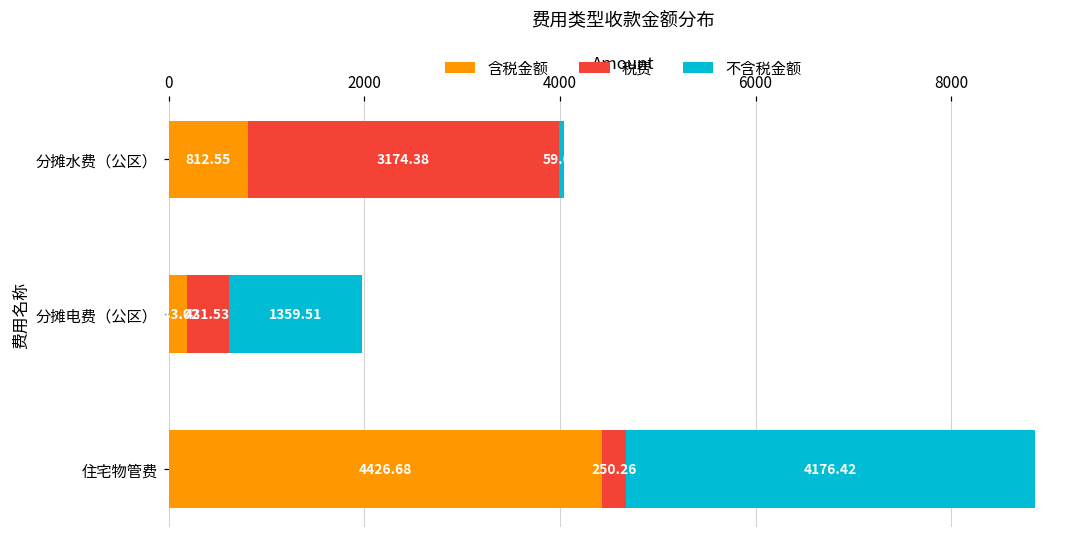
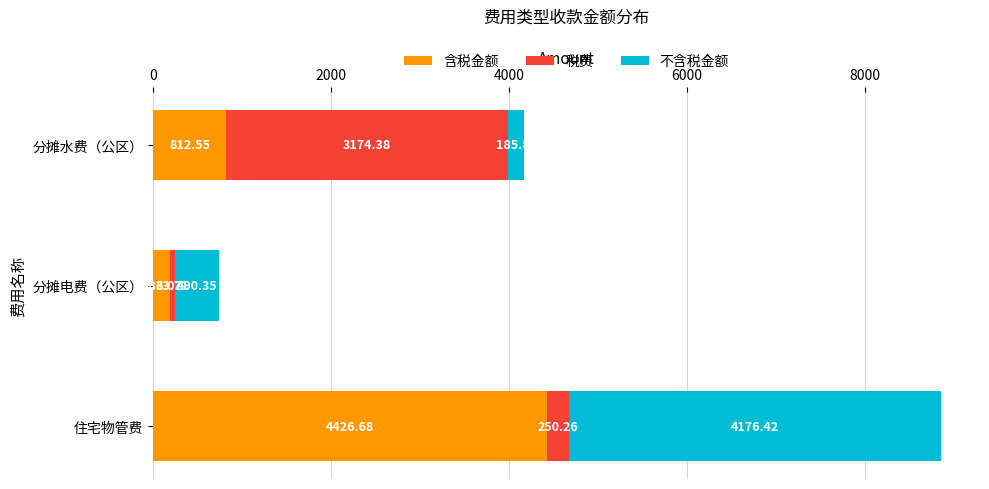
不含税金额, 分摊水费（公区）: 59.02 -> 185.85
税费, 分摊电费（公区）: 431.53 -> 63.71
不含税金额, 分摊电费（公区）: 1359.51 -> 490.35
